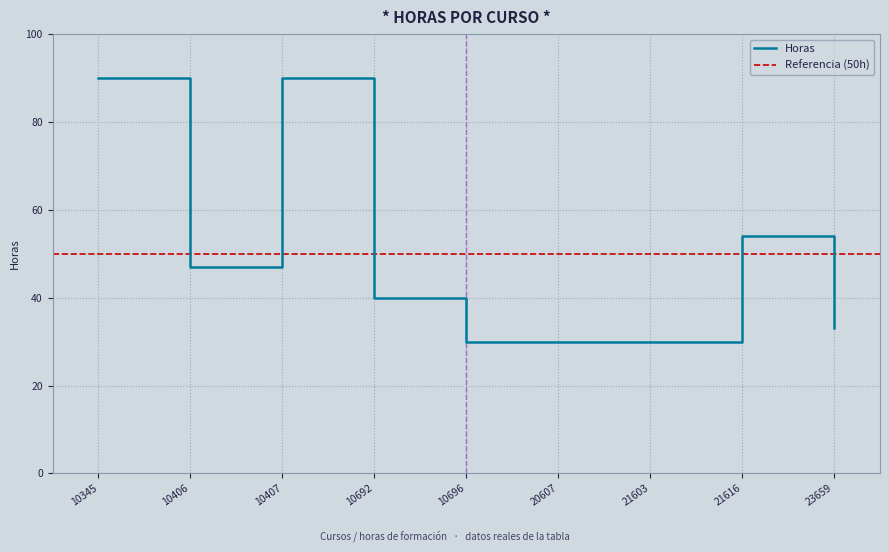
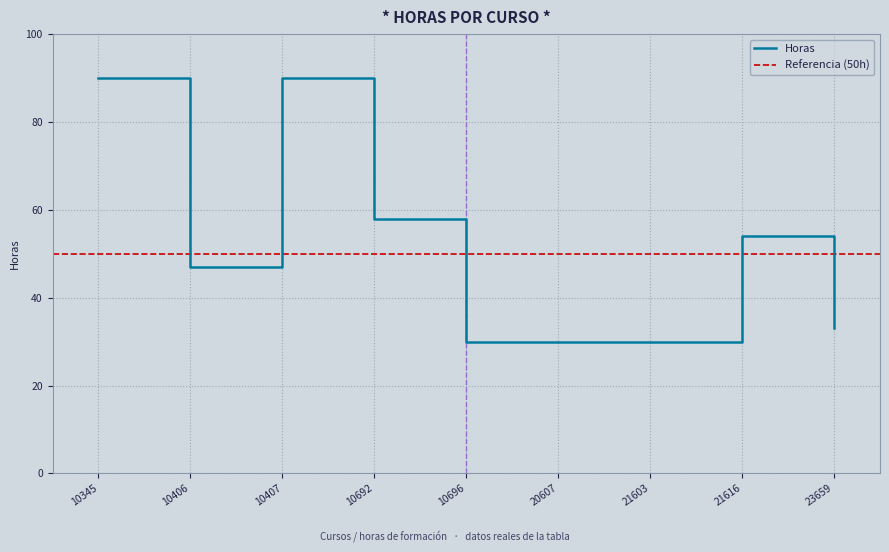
10692: 40 -> 58
